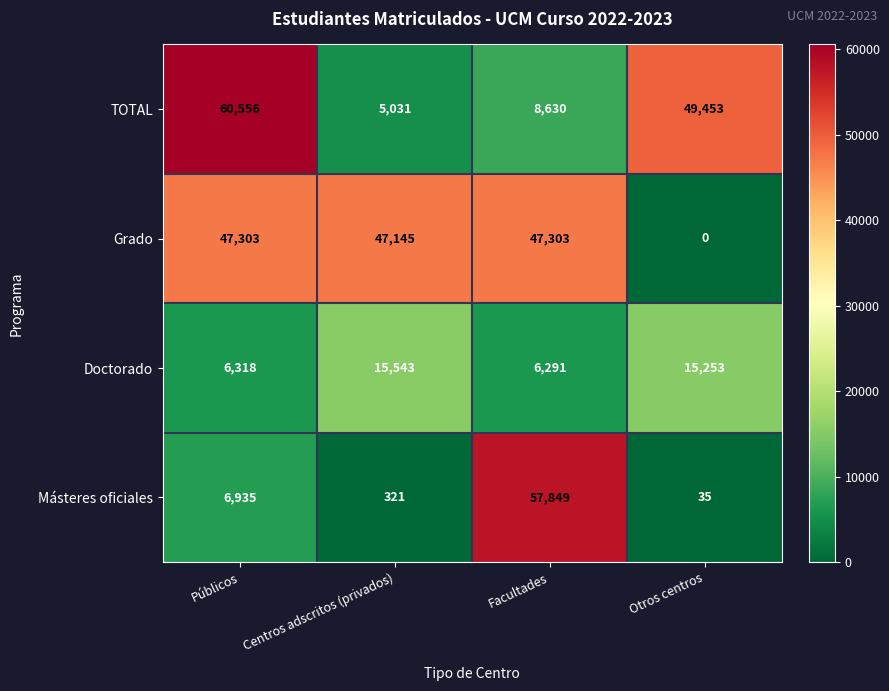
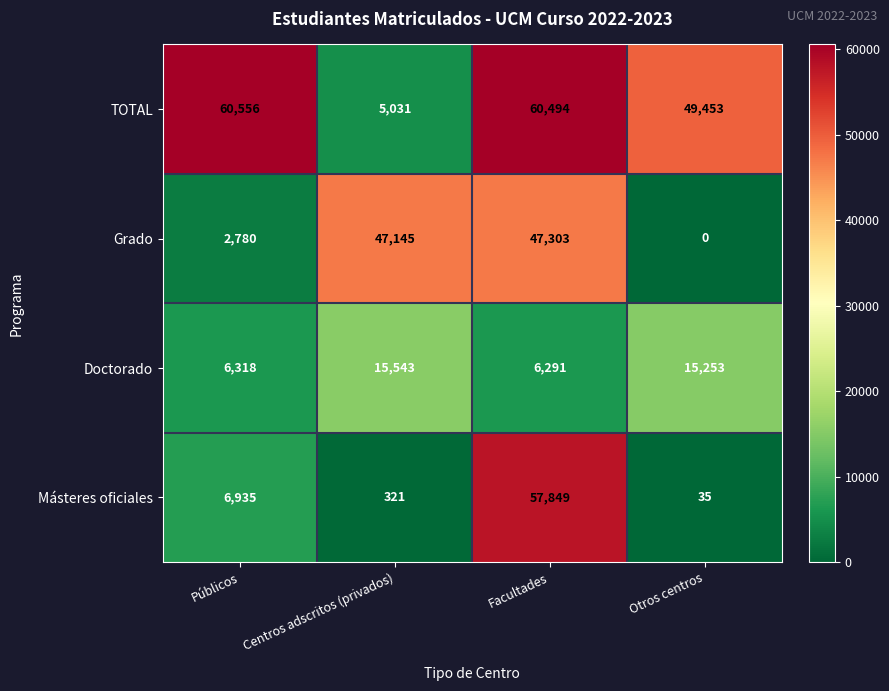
TOTAL, Facultades: 8,630 -> 60,494
Grado, Públicos: 47,303 -> 2,780
